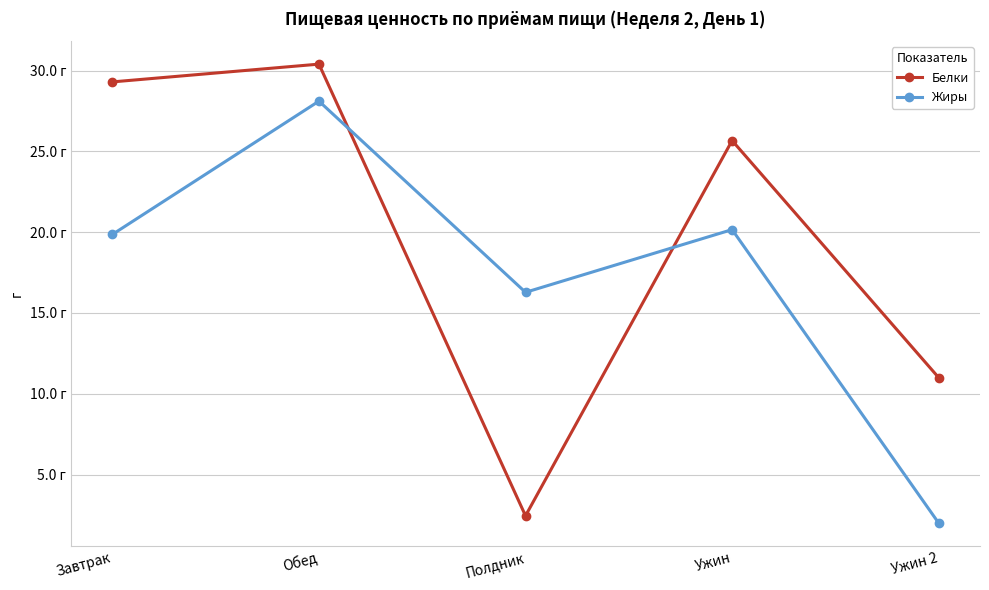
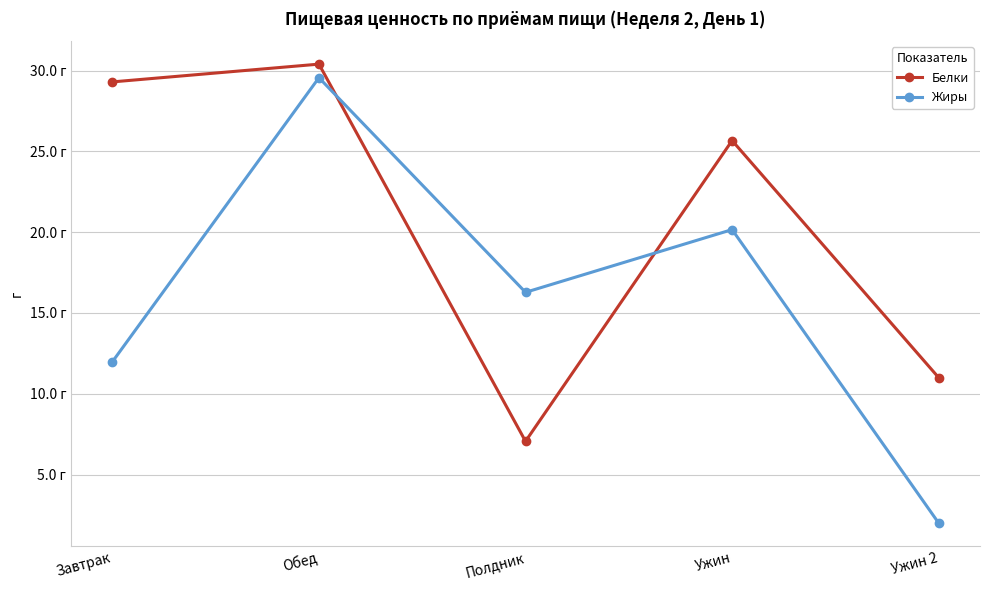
Жиры, Завтрак: 19.9 г -> 12.0 г
Жиры, Обед: 28.1 г -> 29.6 г
Белки, Полдник: 2.5 г -> 7.1 г
